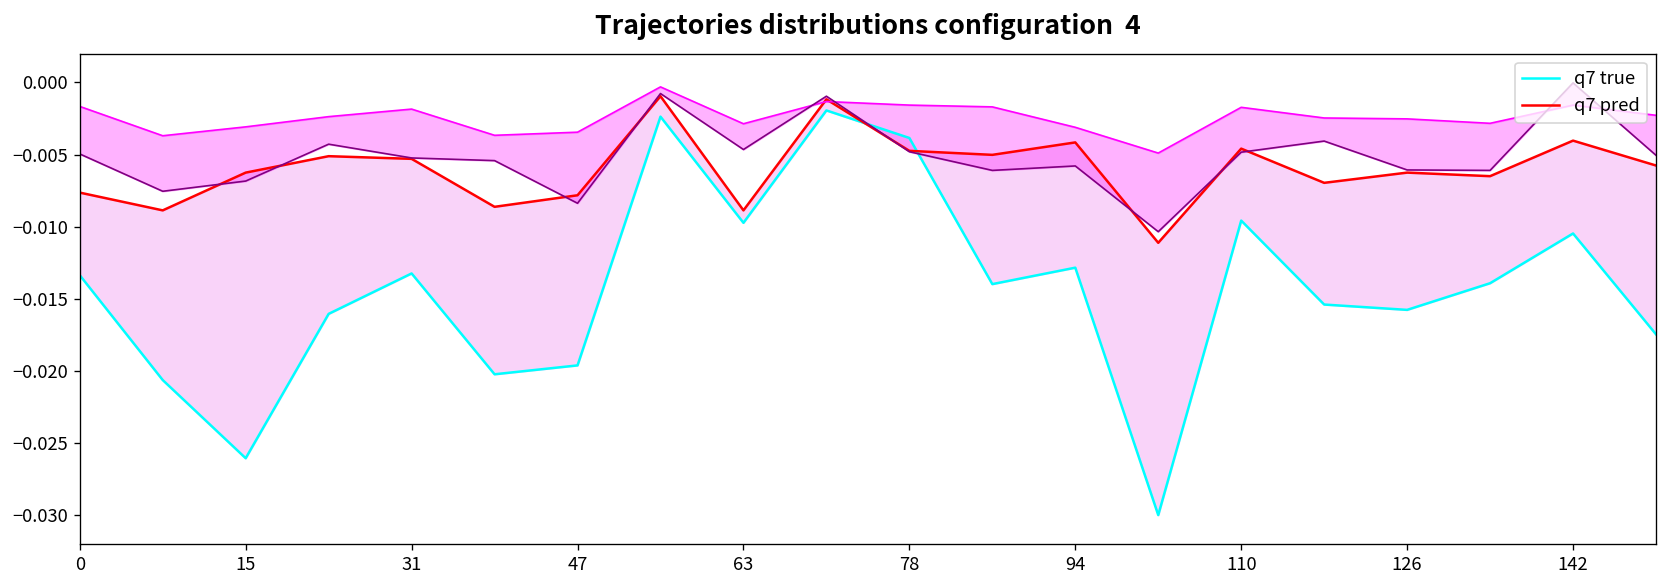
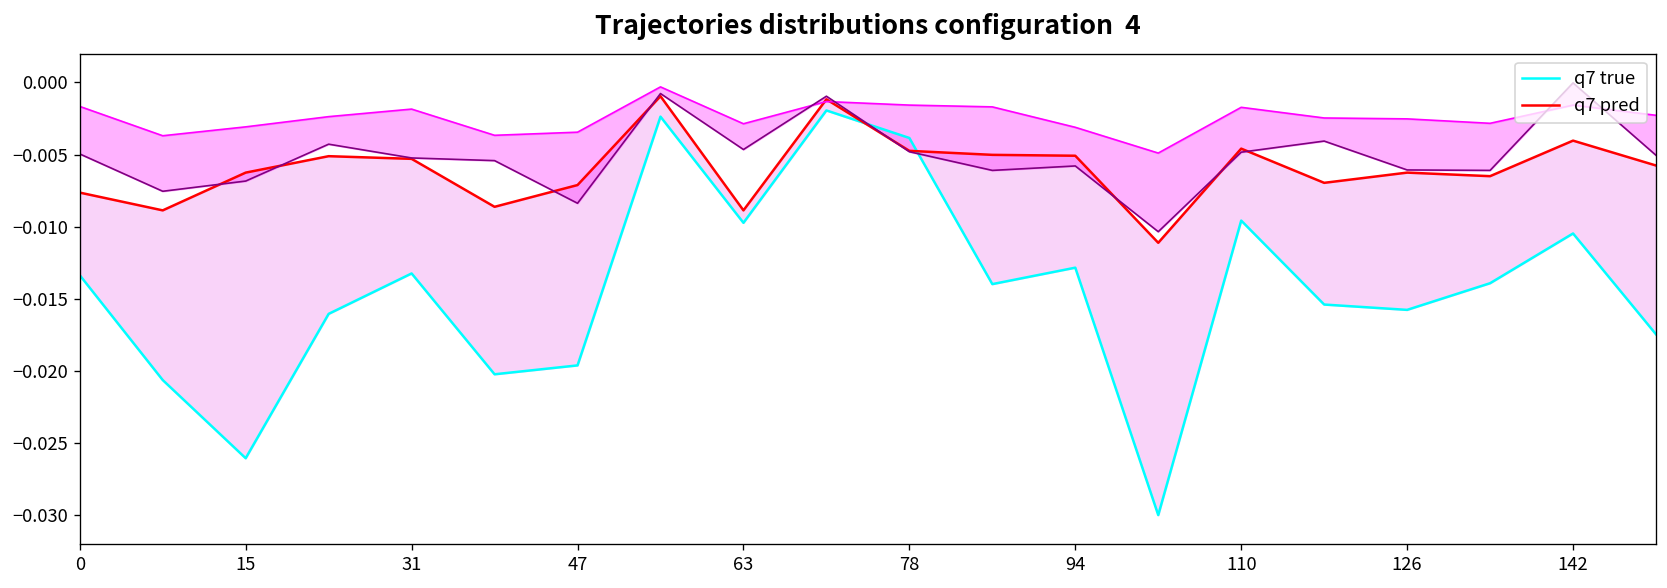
q7 pred, 47: -0.0078 -> -0.0071
q7 pred, 94: -0.0042 -> -0.0051
